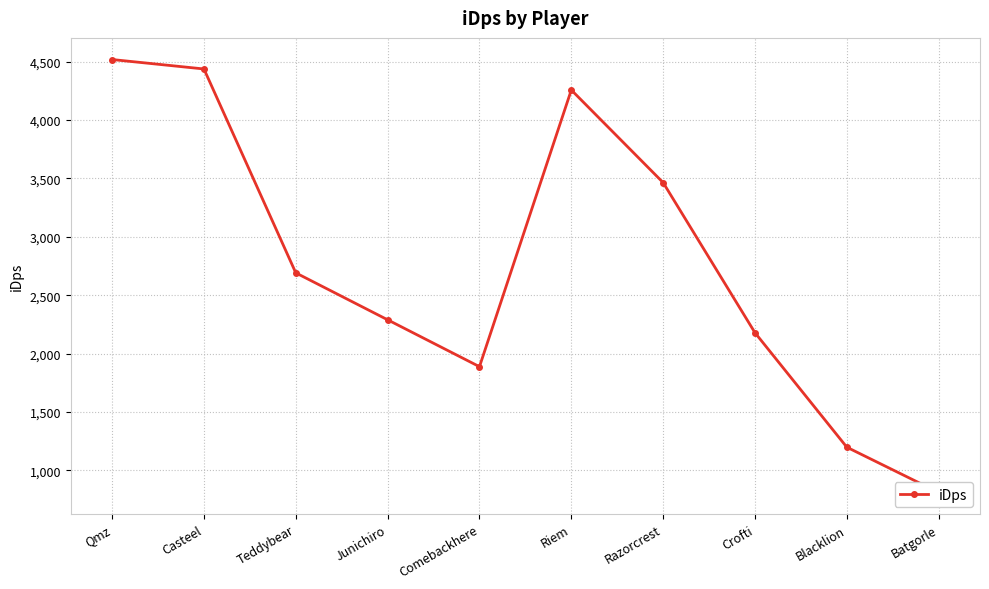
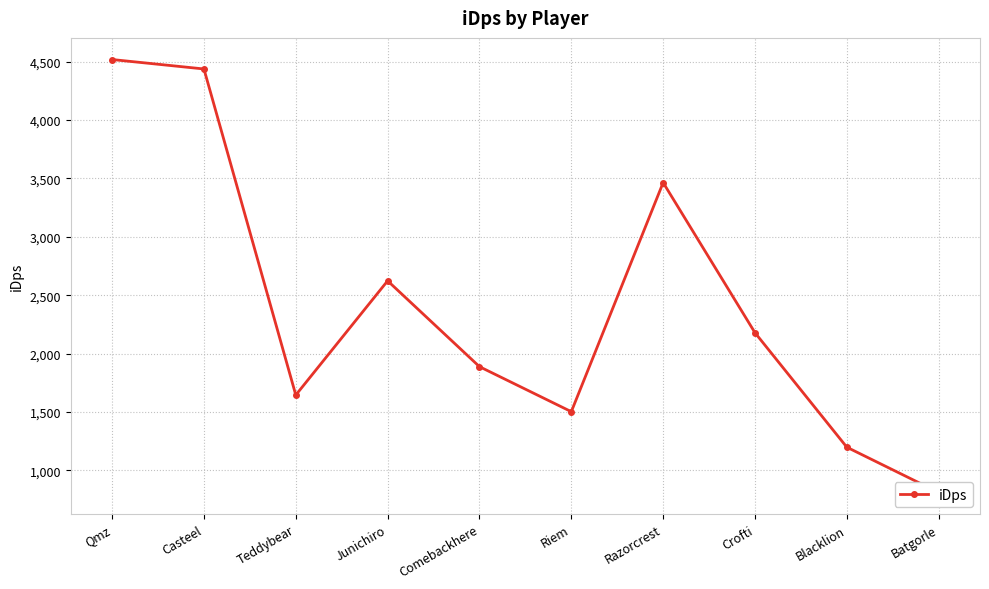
Teddybear: 2,690 -> 1,640
Junichiro: 2,290 -> 2,620
Riem: 4,260 -> 1,500
